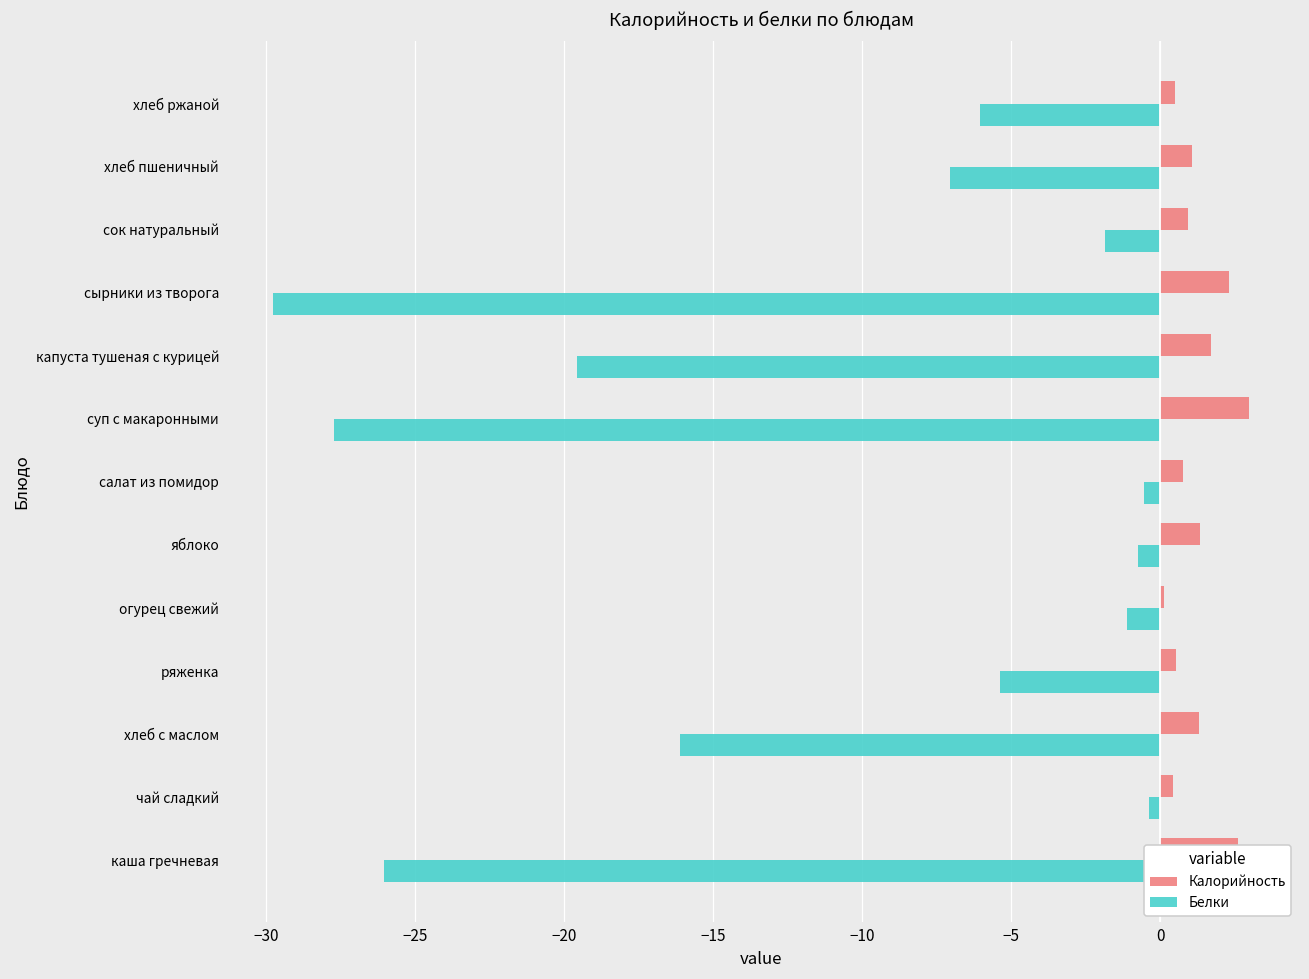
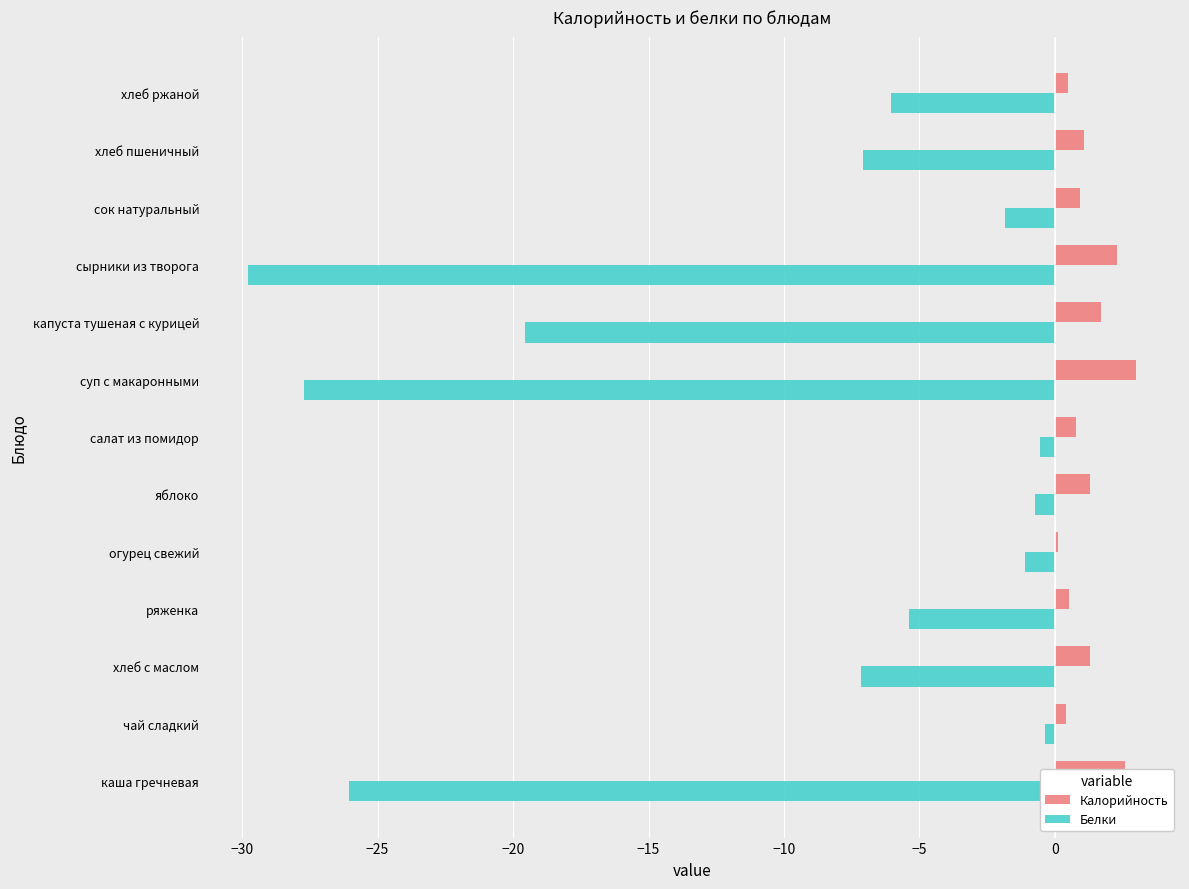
Белки, хлеб с маслом: -16.1 -> -7.2
